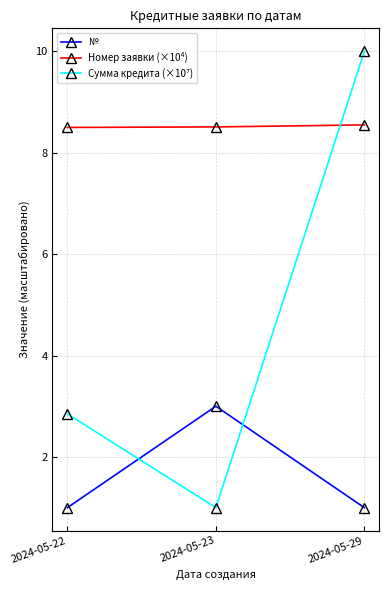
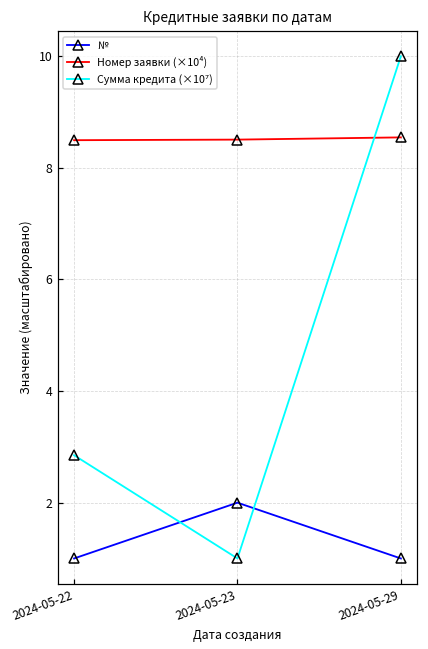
№, 2024-05-23: 3 -> 2
